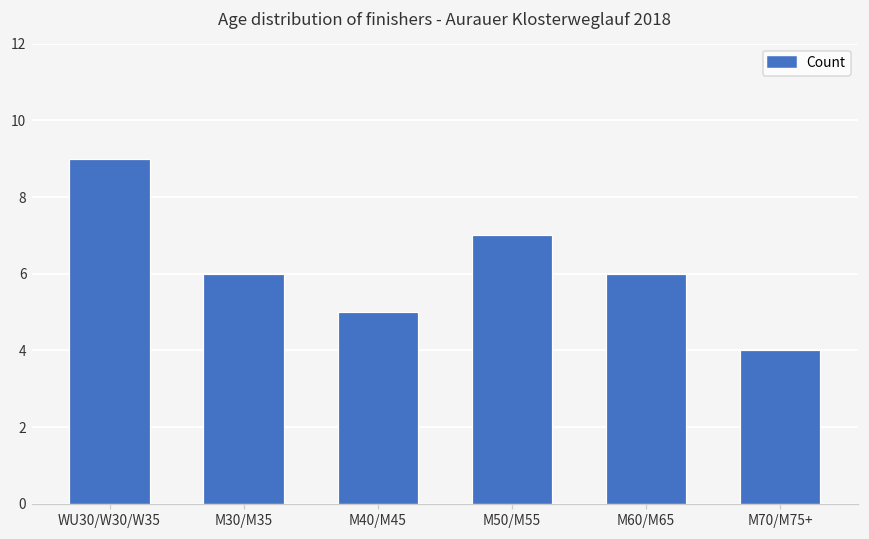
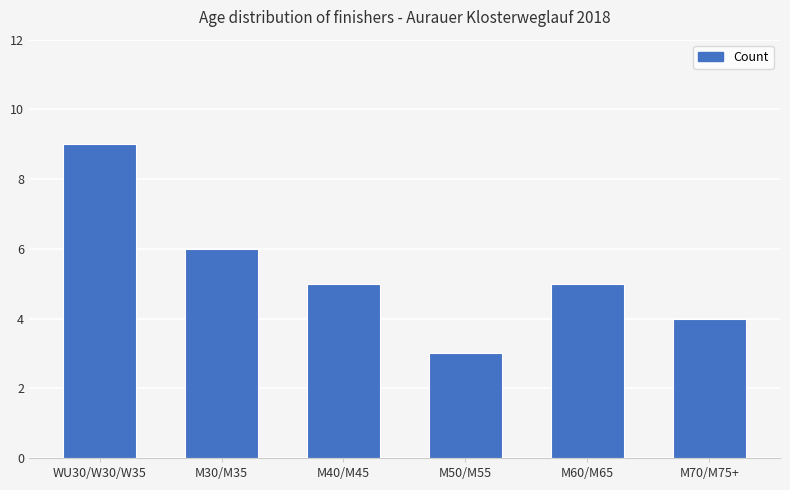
M50/M55: 7 -> 3
M60/M65: 6 -> 5
